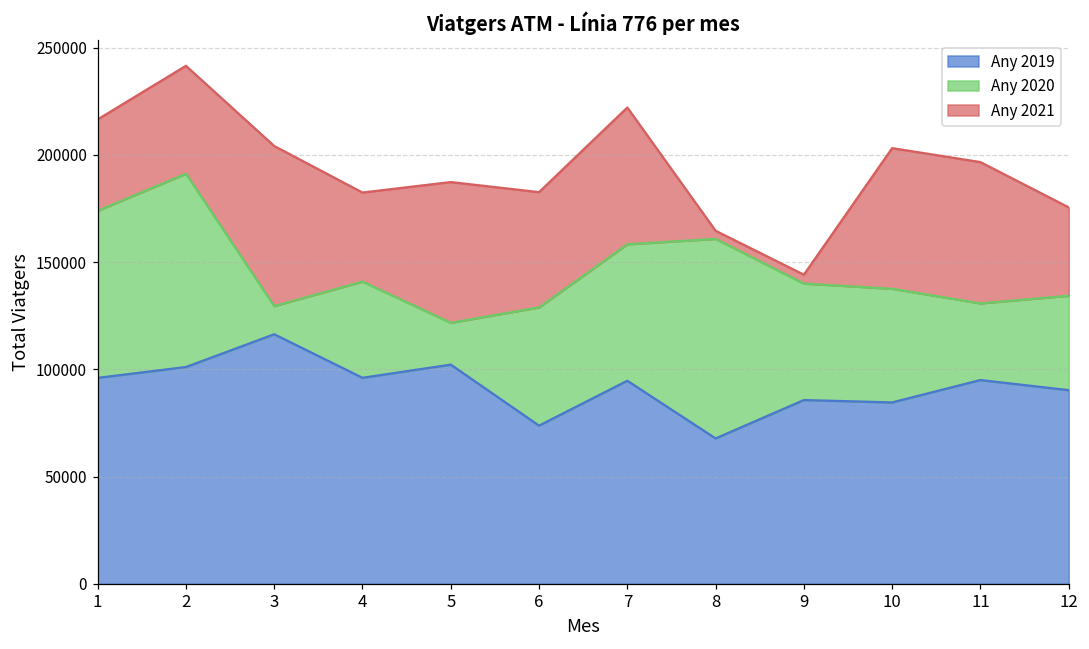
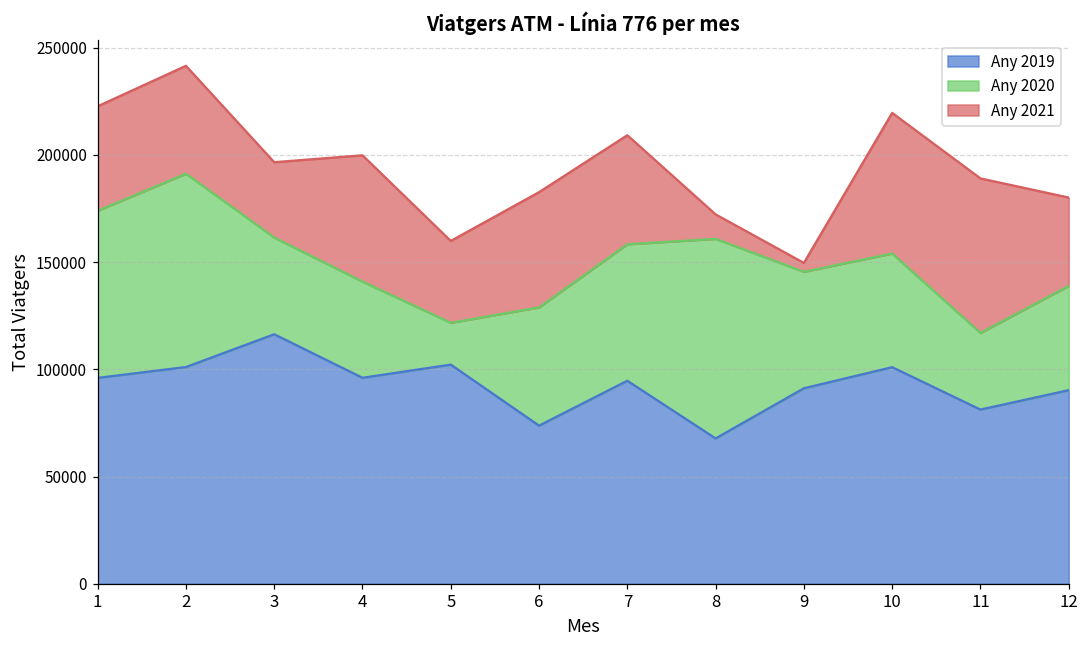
Any 2021, 1: 43000 -> 49000
Any 2020, 3: 13000 -> 45000
Any 2021, 3: 75000 -> 35000
Any 2021, 4: 42000 -> 59000
Any 2021, 5: 66000 -> 38000
Any 2021, 7: 64000 -> 51000
Any 2021, 8: 4000 -> 11000
Any 2019, 9: 86000 -> 91000
Any 2019, 10: 85000 -> 101000
Any 2019, 11: 95000 -> 81000
Any 2021, 11: 66000 -> 72000
Any 2020, 12: 44000 -> 49000
